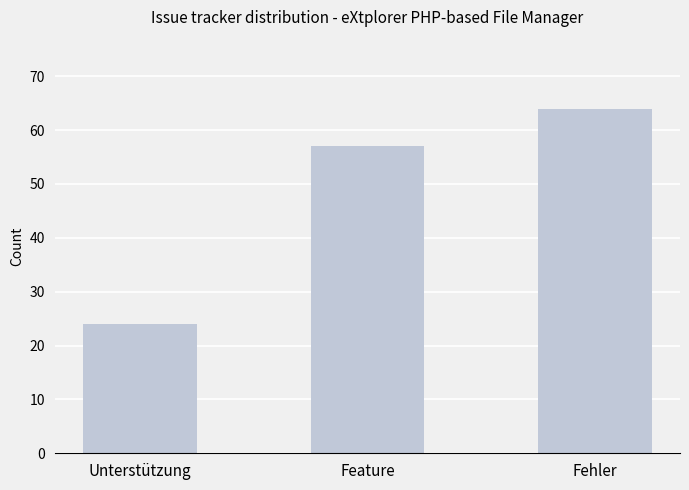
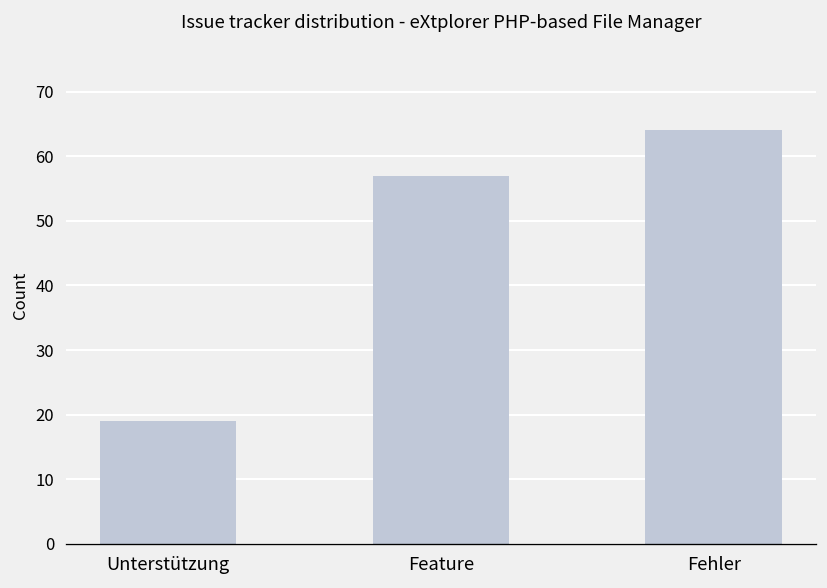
Unterstützung: 24 -> 19
